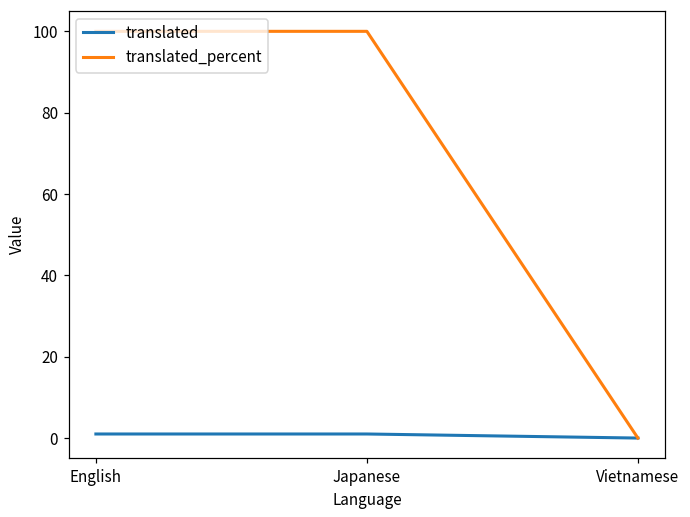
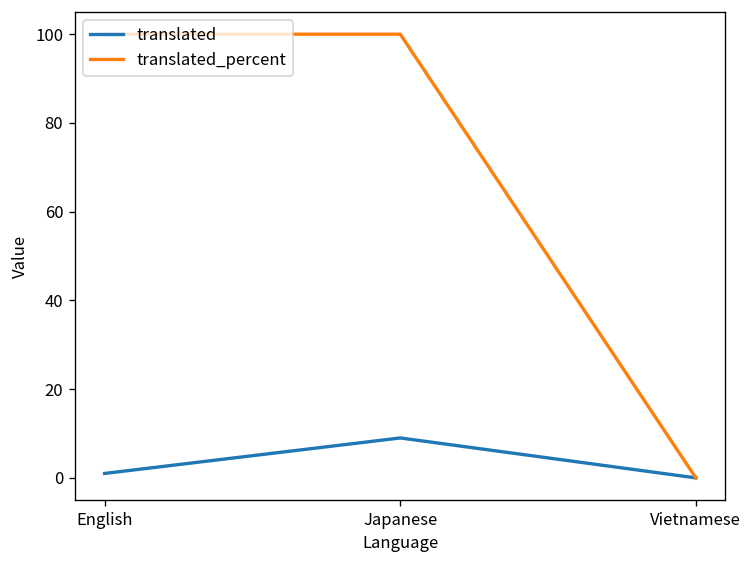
translated, Japanese: 1 -> 9
